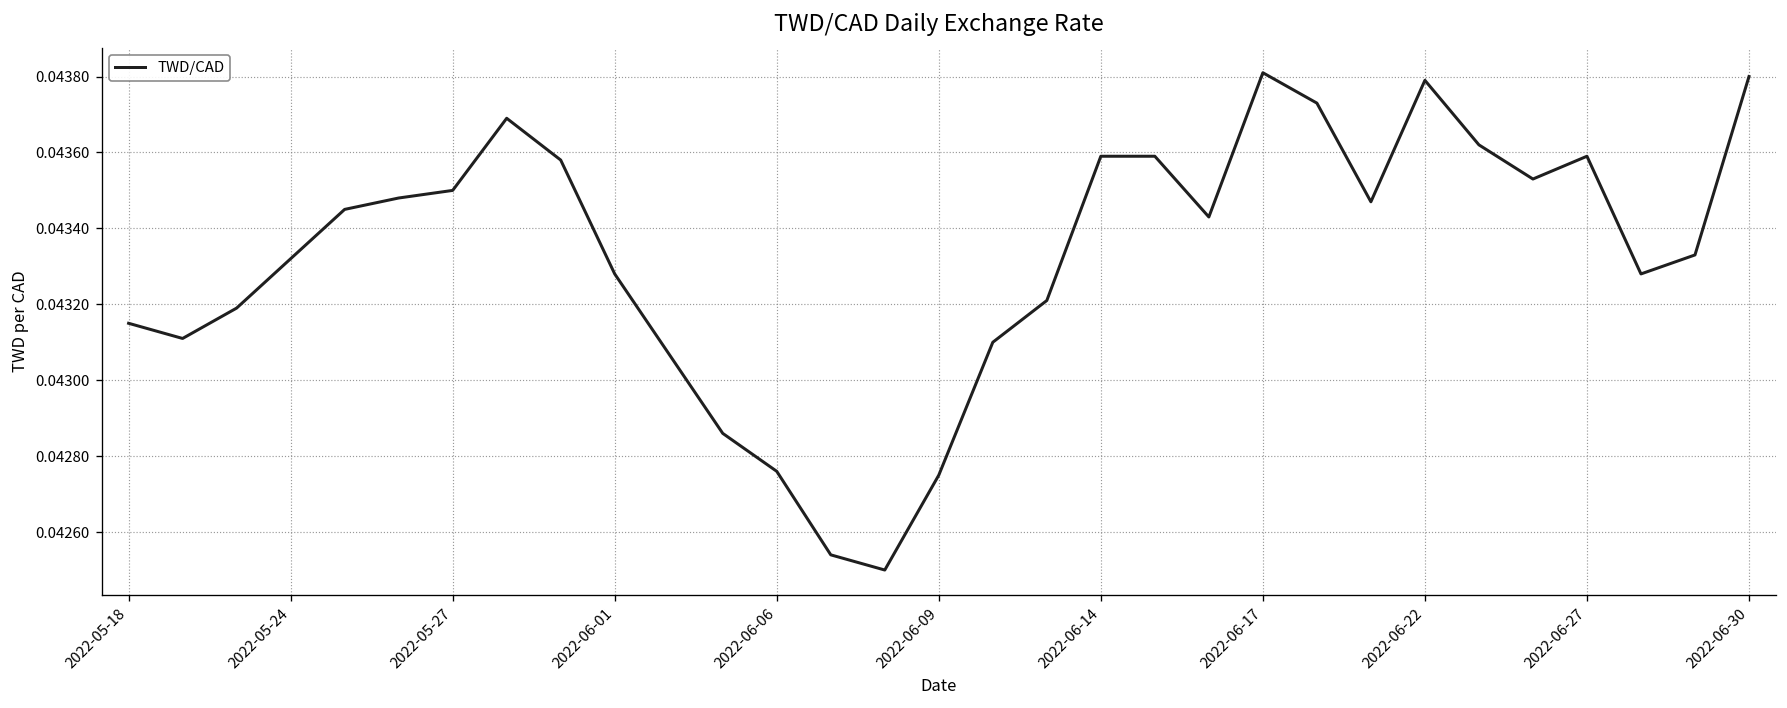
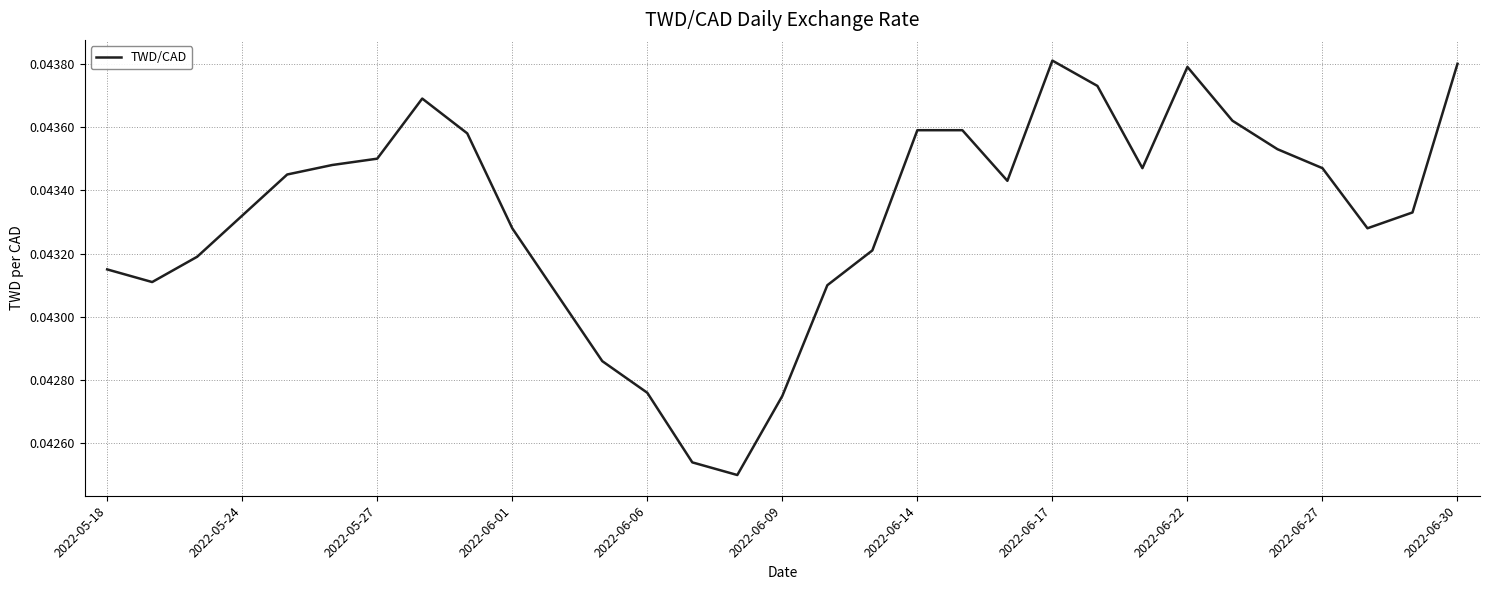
2022-06-27: 0.04359 -> 0.04347
